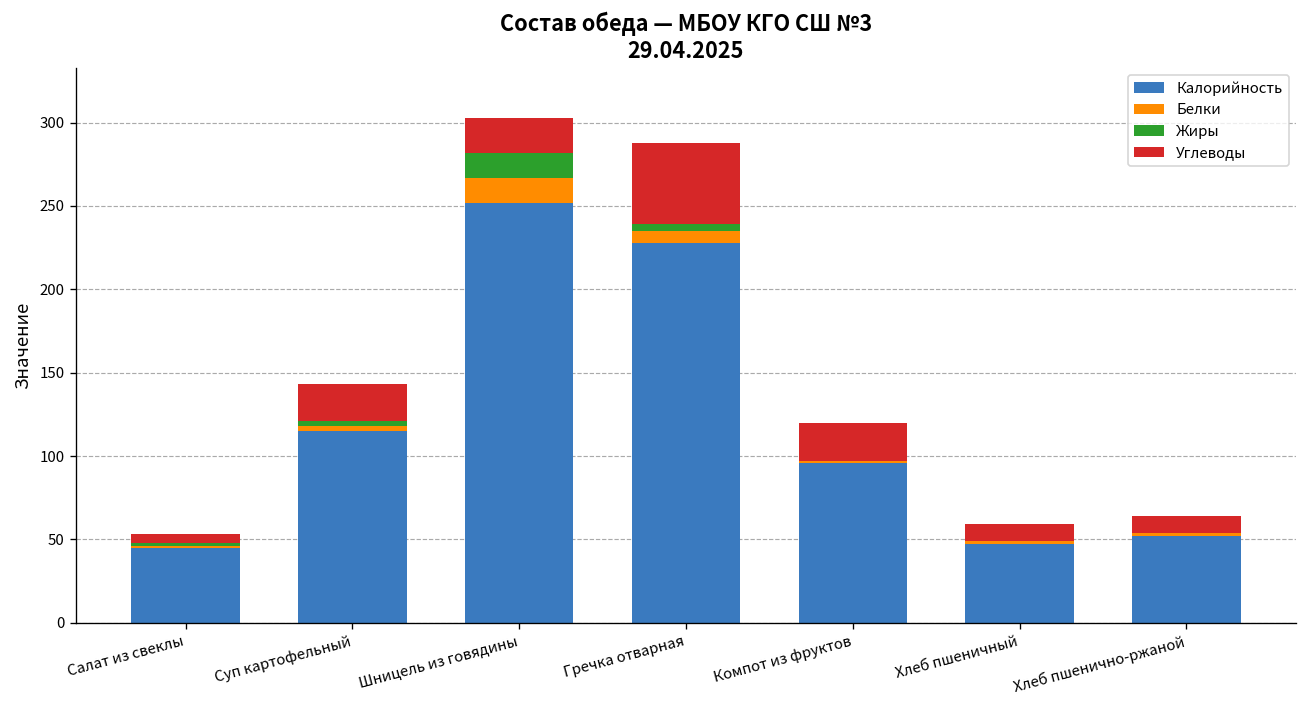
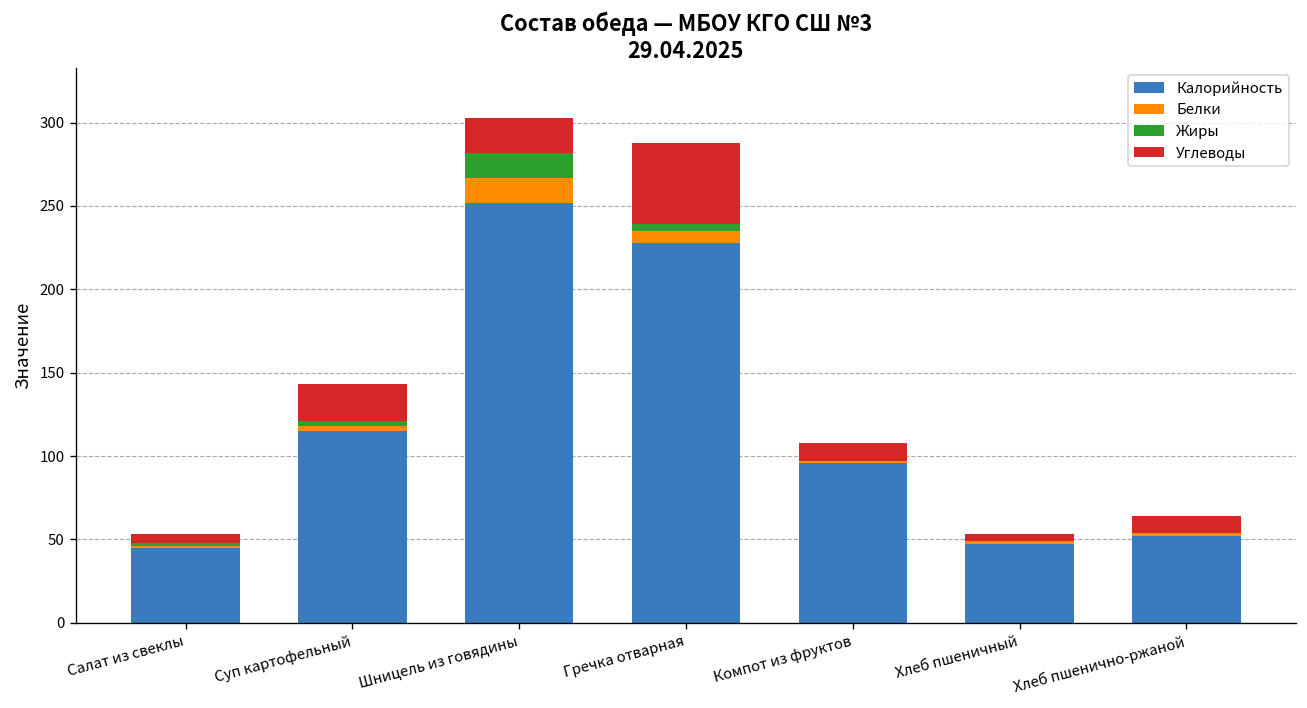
Углеводы, Компот из фруктов: 23 -> 11
Углеводы, Хлеб пшеничный: 10 -> 4
